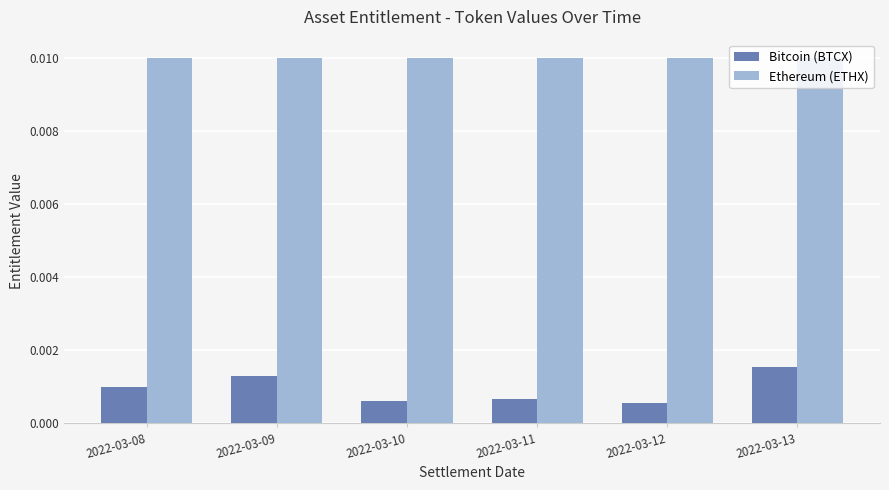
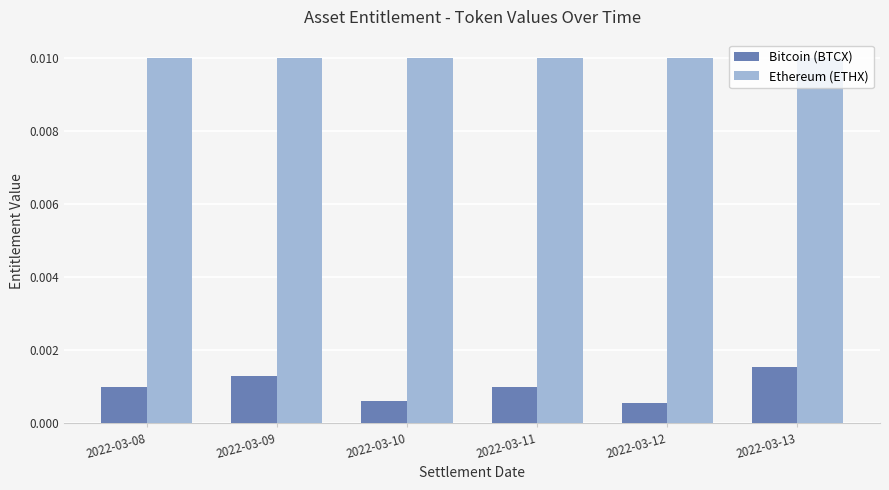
Bitcoin (BTCX), 2022-03-11: 0.0006 -> 0.0010
